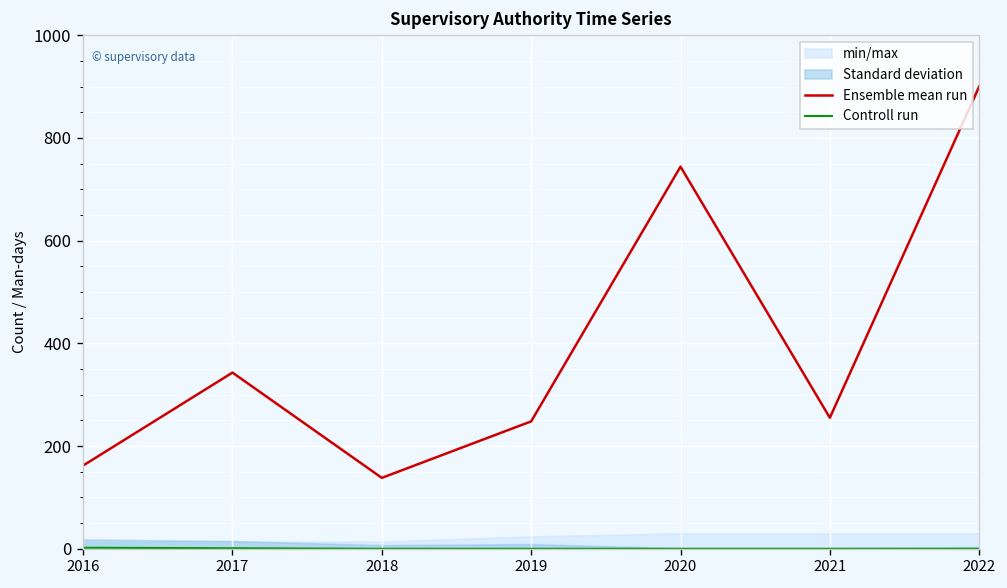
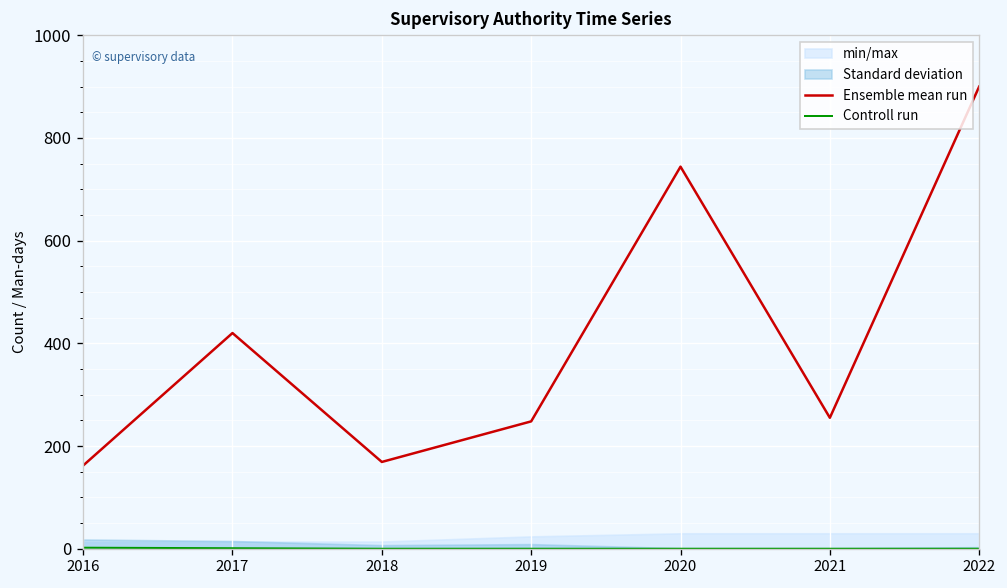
Ensemble mean run, 2017: 340 -> 420
Ensemble mean run, 2018: 140 -> 170
